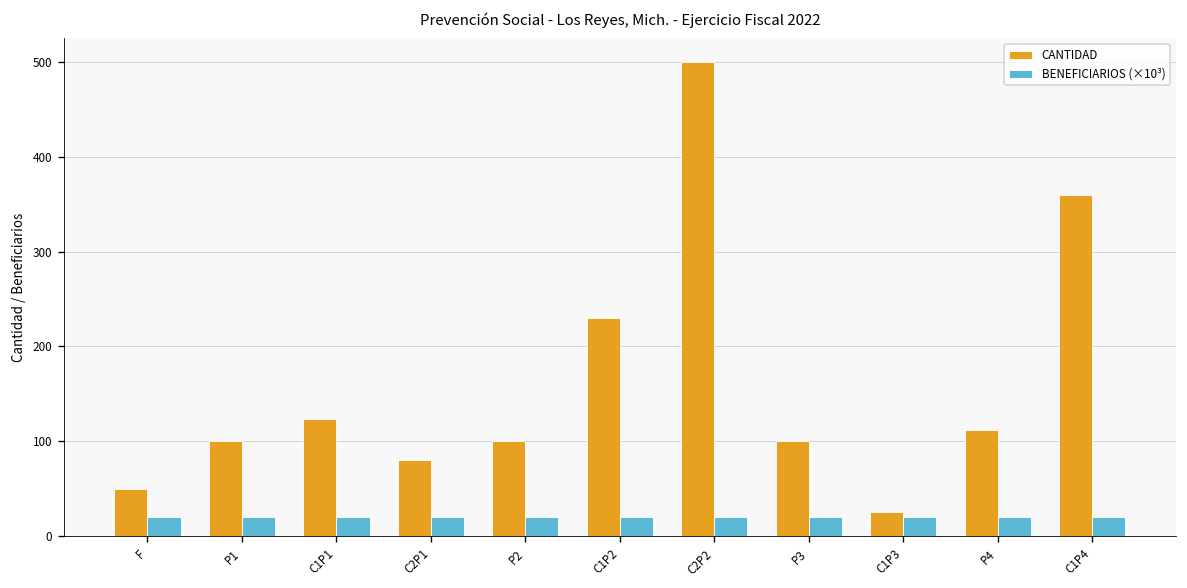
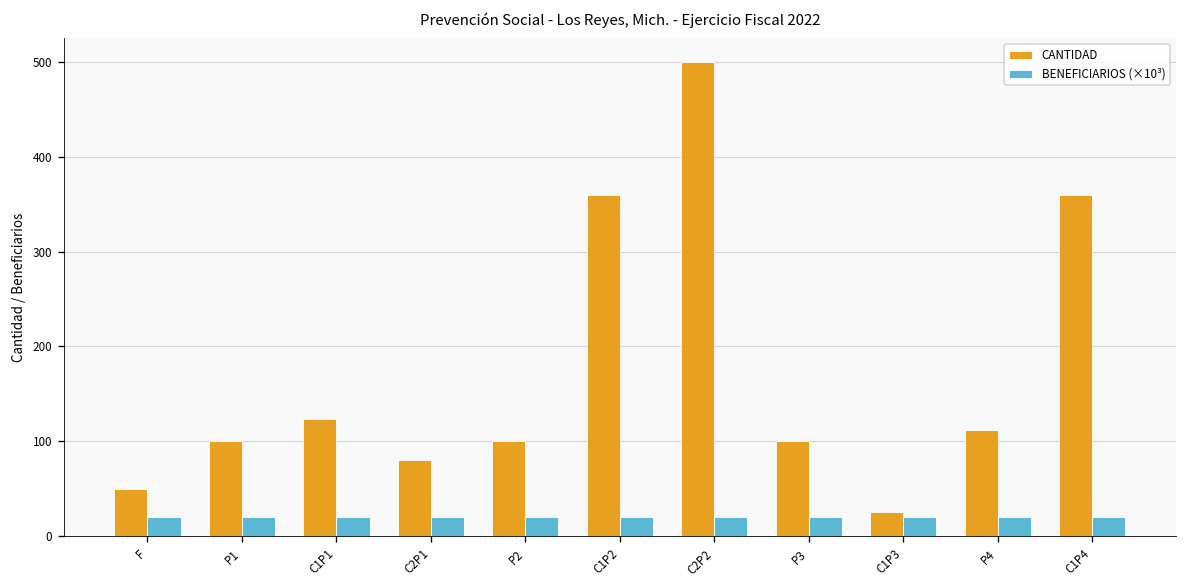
CANTIDAD, C1P2: 230 -> 360
